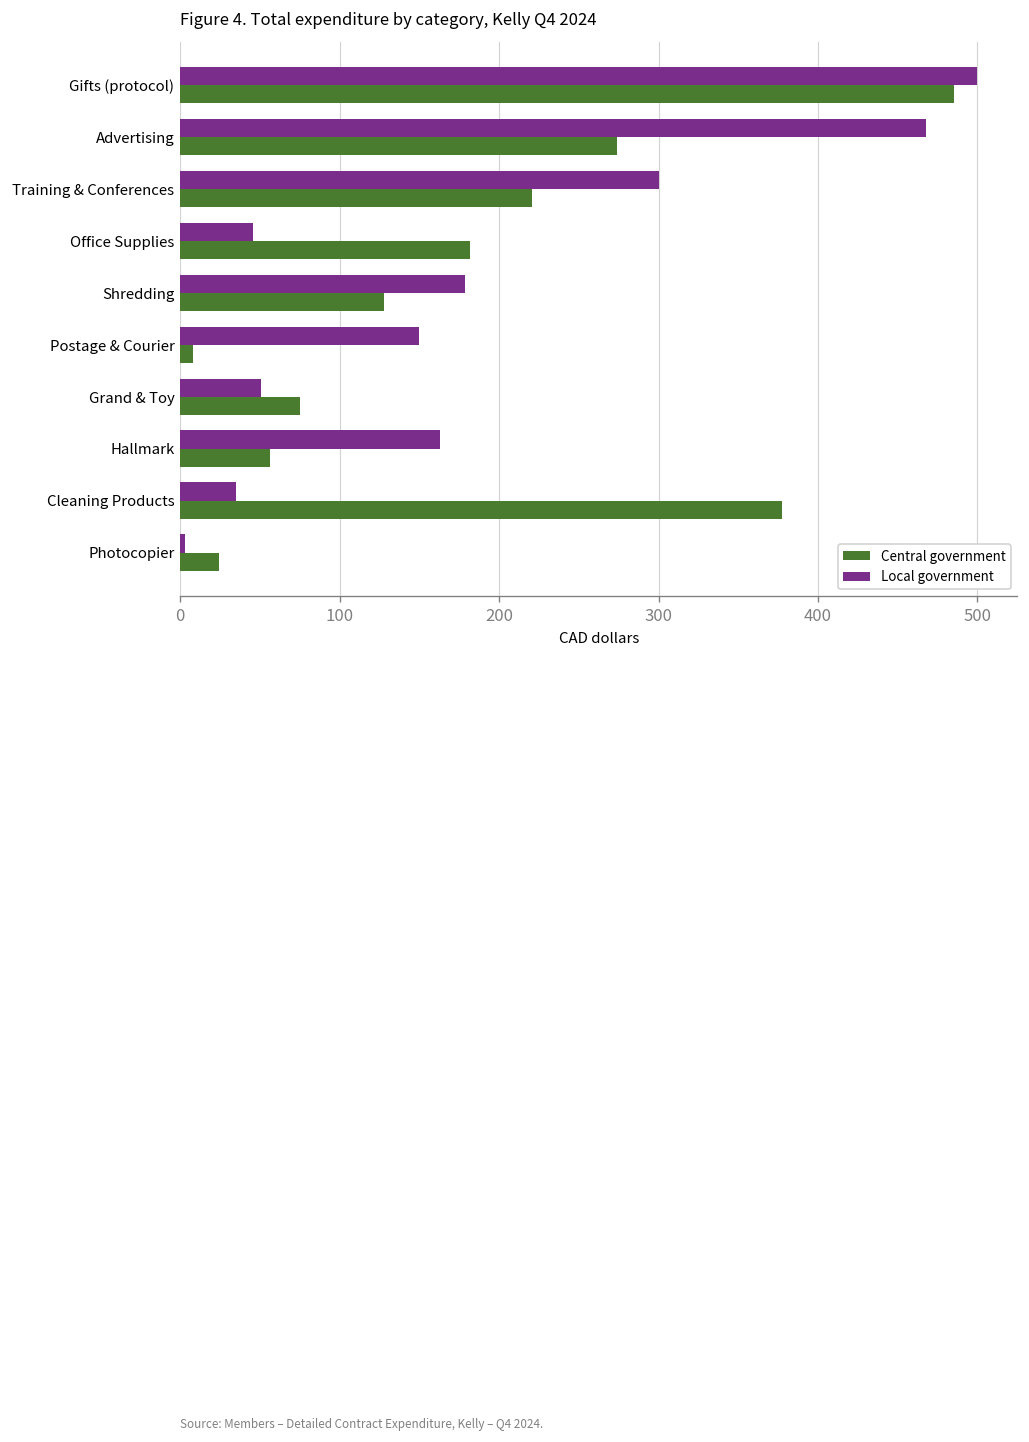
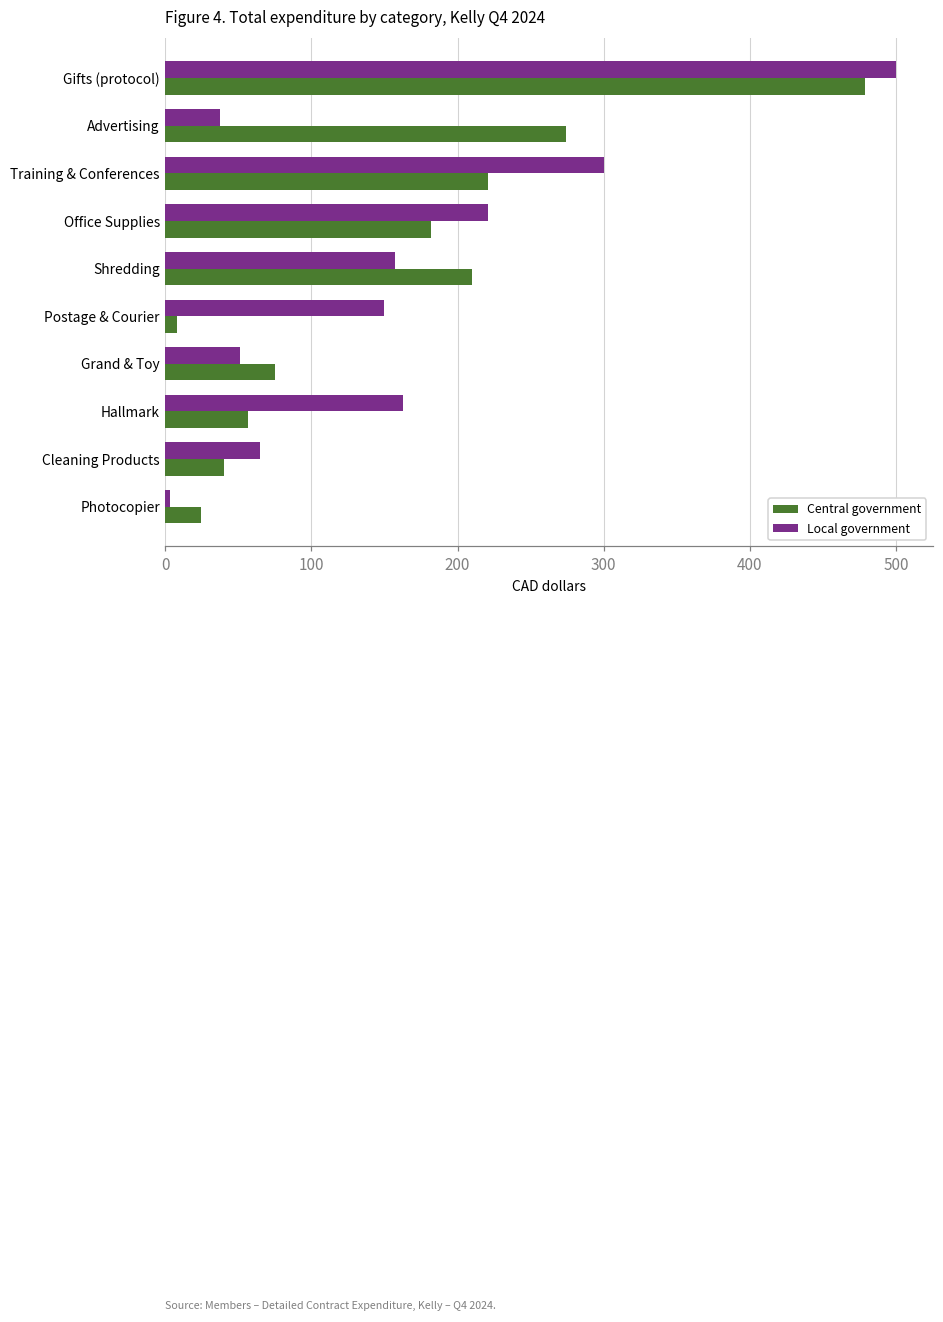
Central government, Gifts (protocol): 485 -> 479
Local government, Advertising: 468 -> 38
Local government, Office Supplies: 45 -> 221
Local government, Shredding: 179 -> 157
Central government, Shredding: 128 -> 210
Local government, Cleaning Products: 35 -> 65
Central government, Cleaning Products: 377 -> 40
